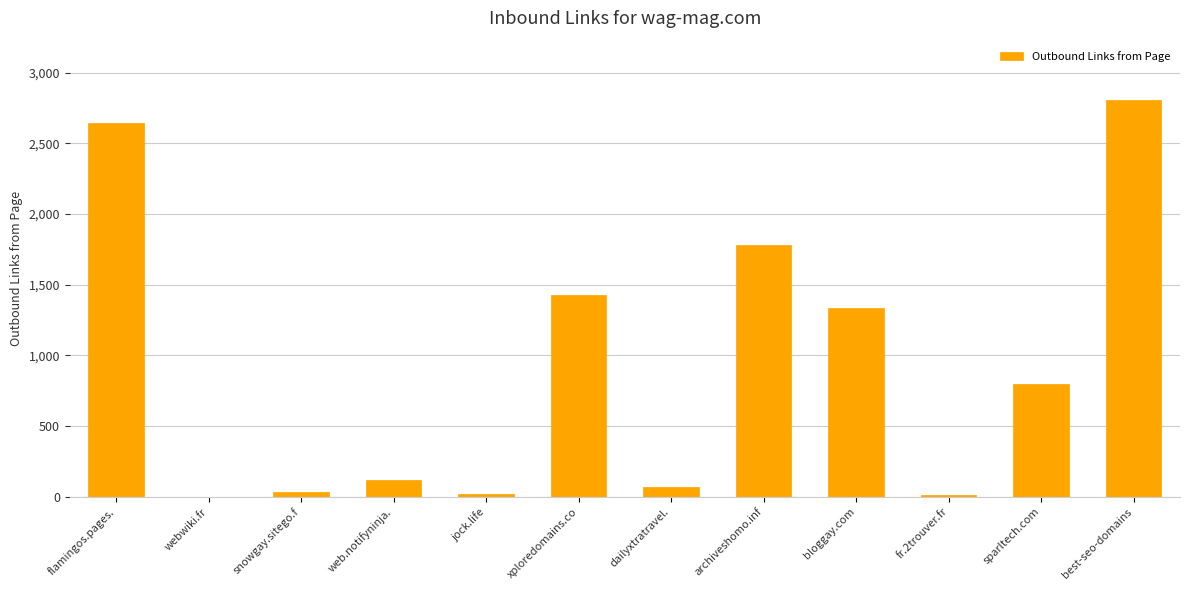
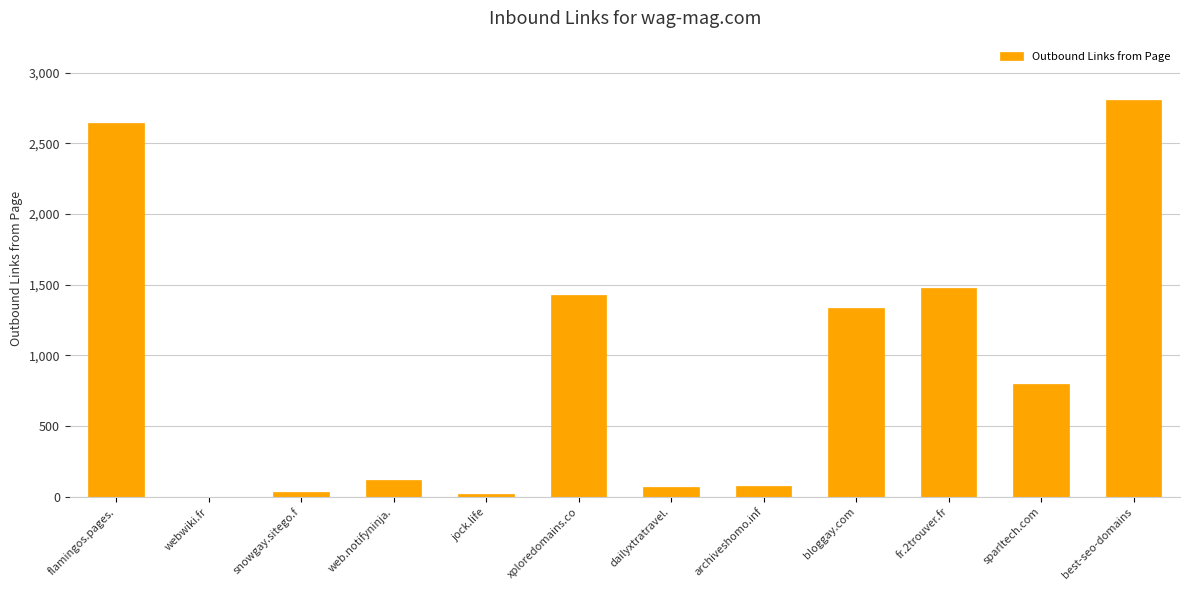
archiveshomo.inf: 1,780 -> 80
fr.2trouver.fr: 10 -> 1,480
